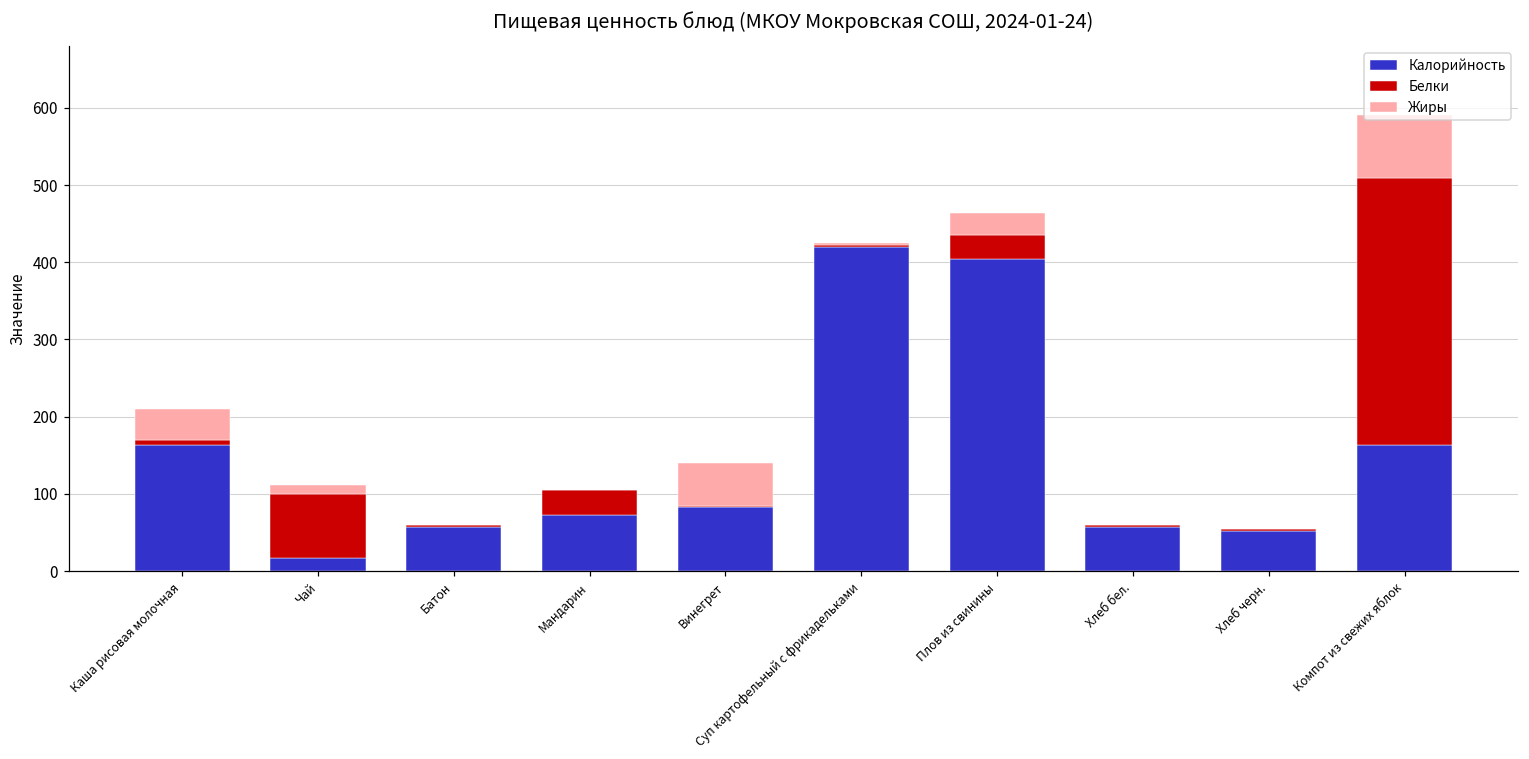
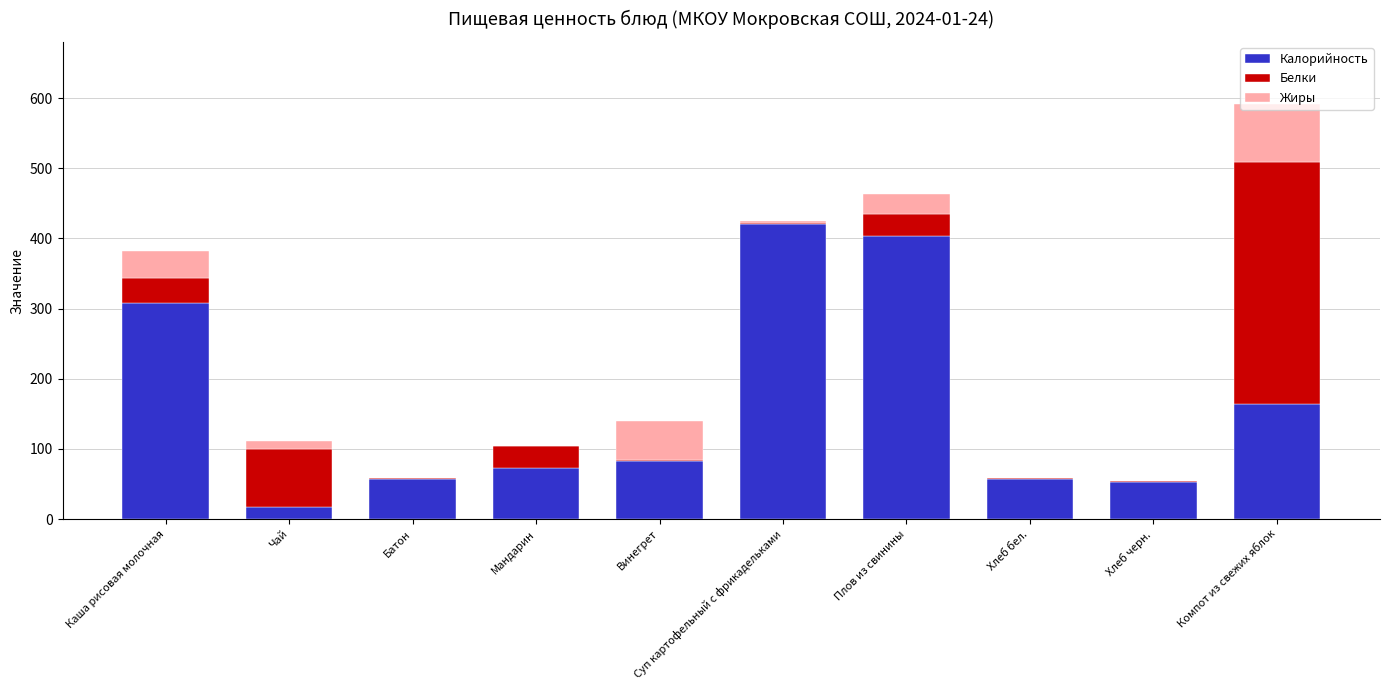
Калорийность, Каша рисовая молочная: 160 -> 310
Белки, Каша рисовая молочная: 10 -> 30
